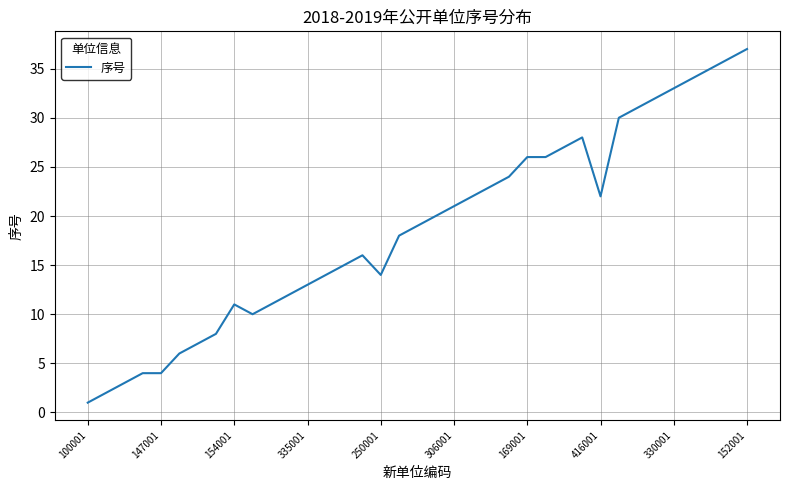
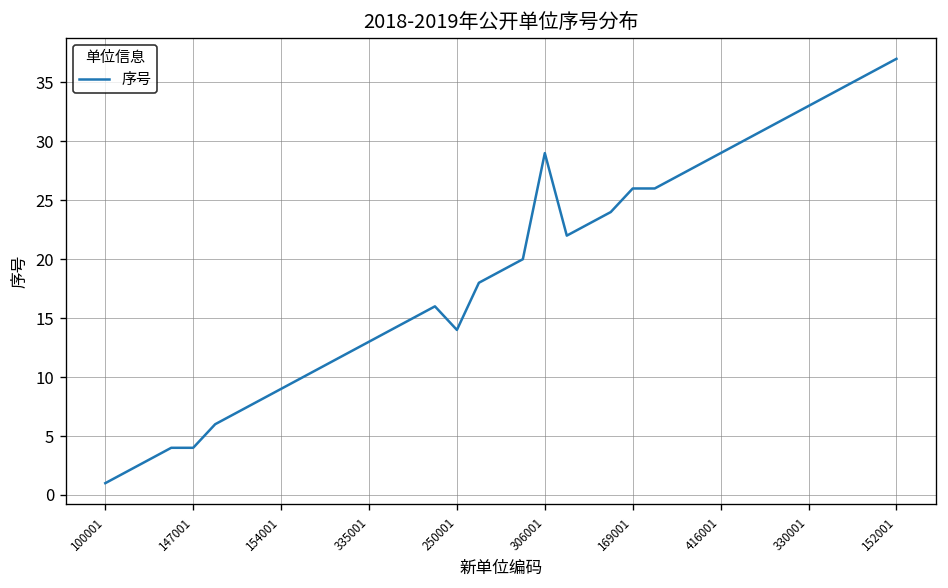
154001: 11 -> 9
306001: 21 -> 29
416001: 22 -> 29
